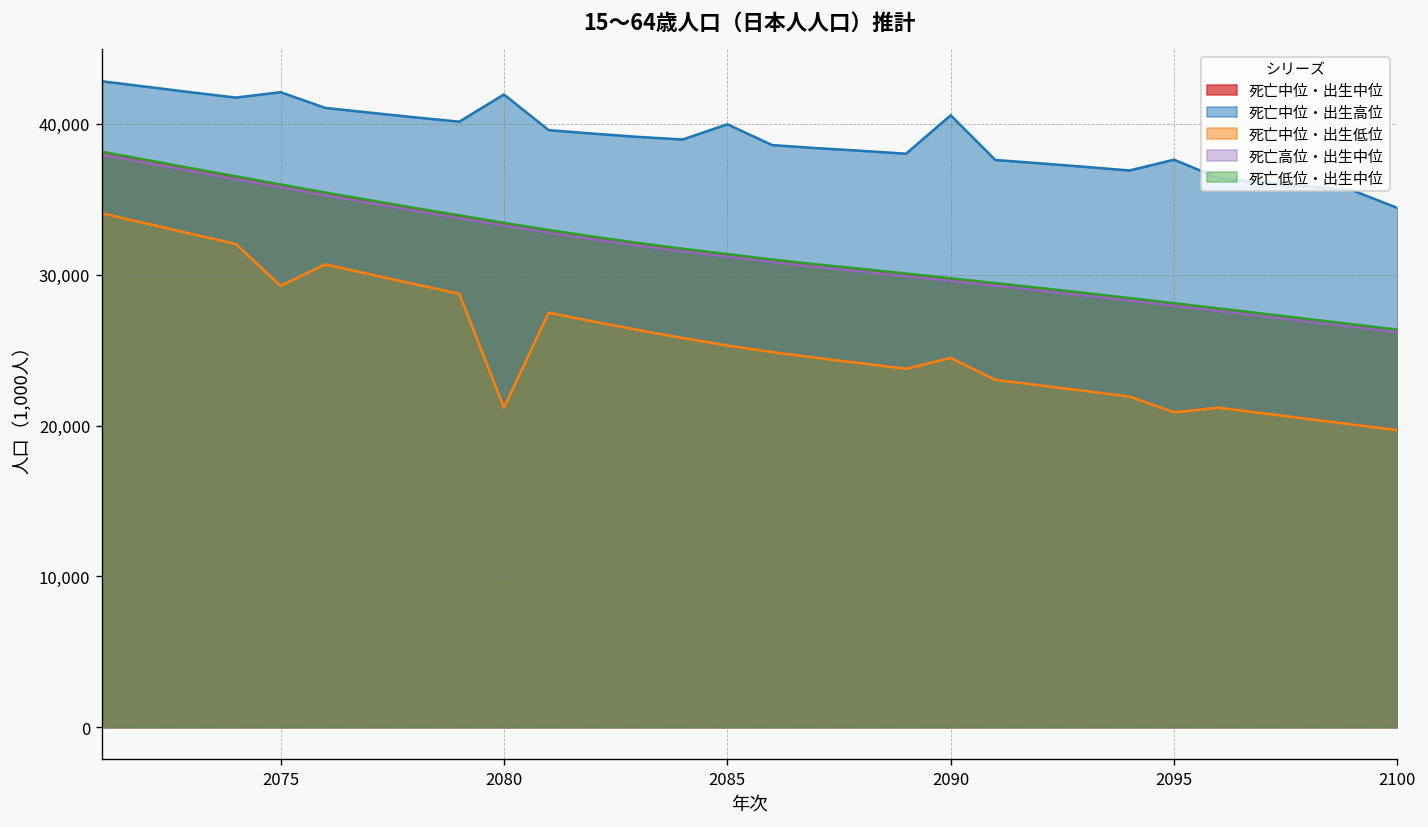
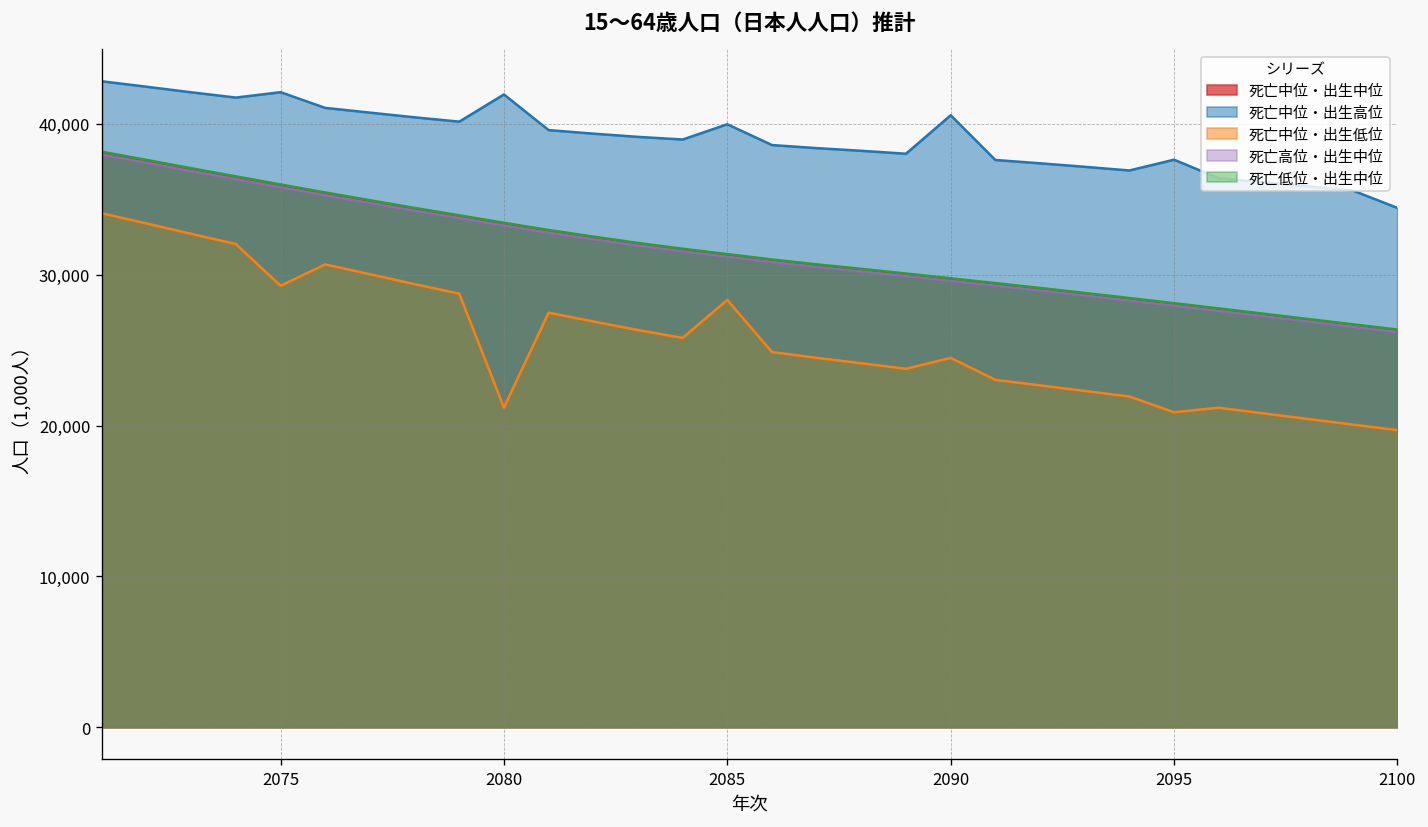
死亡中位・出生低位, 2085: 25,300 -> 28,300
